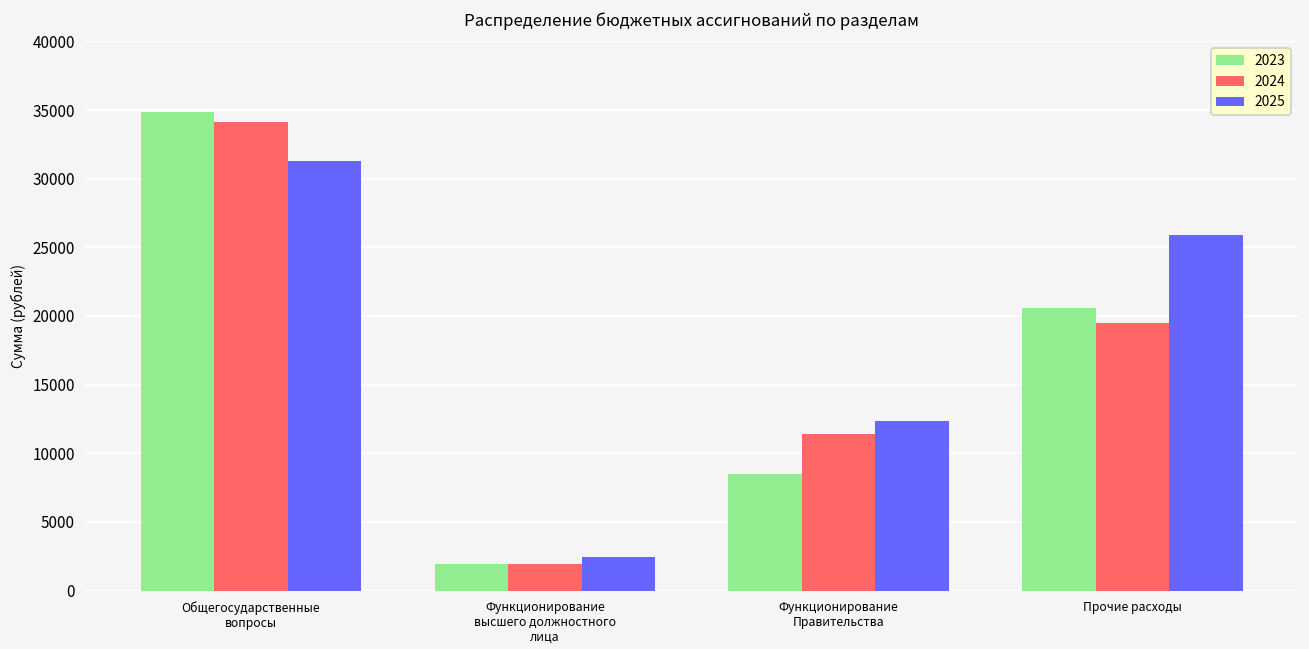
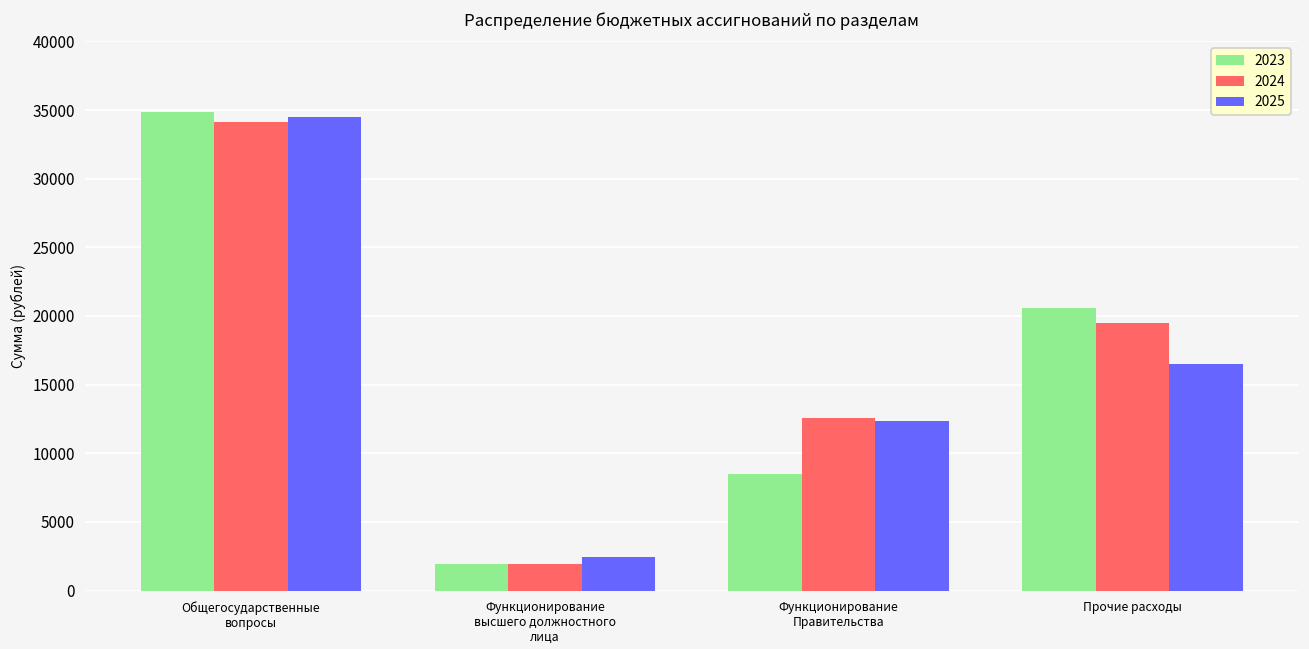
2025, Общегосударственные вопросы: 31300 -> 34500
2024, Функционирование Правительства: 11400 -> 12600
2025, Прочие расходы: 25900 -> 16500
